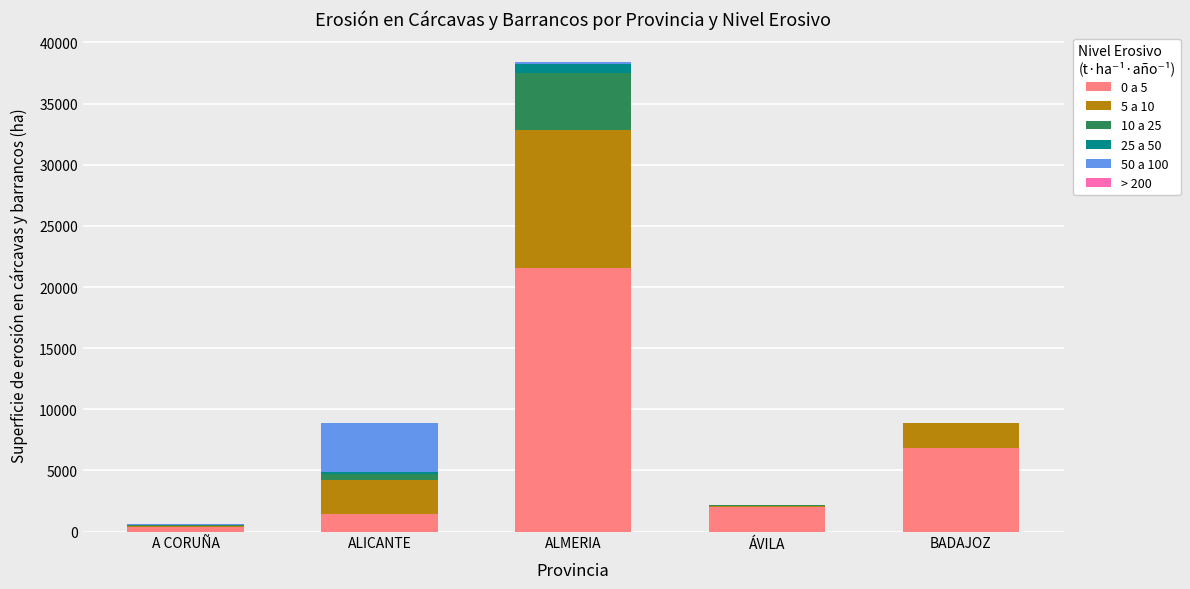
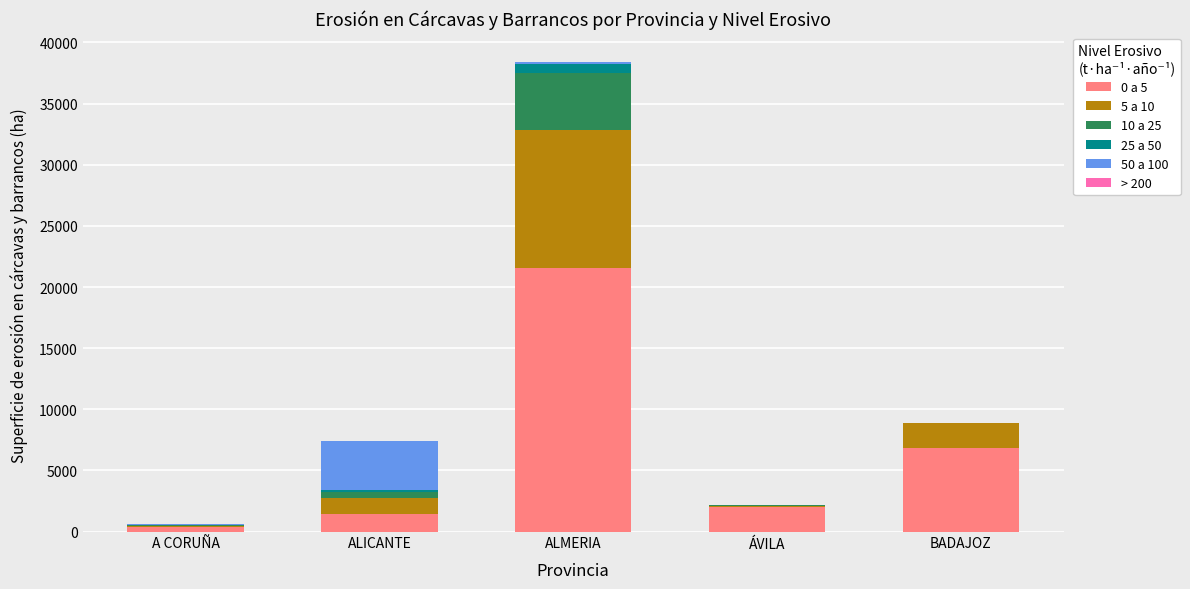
5 a 10, ALICANTE: 2800 -> 1300
